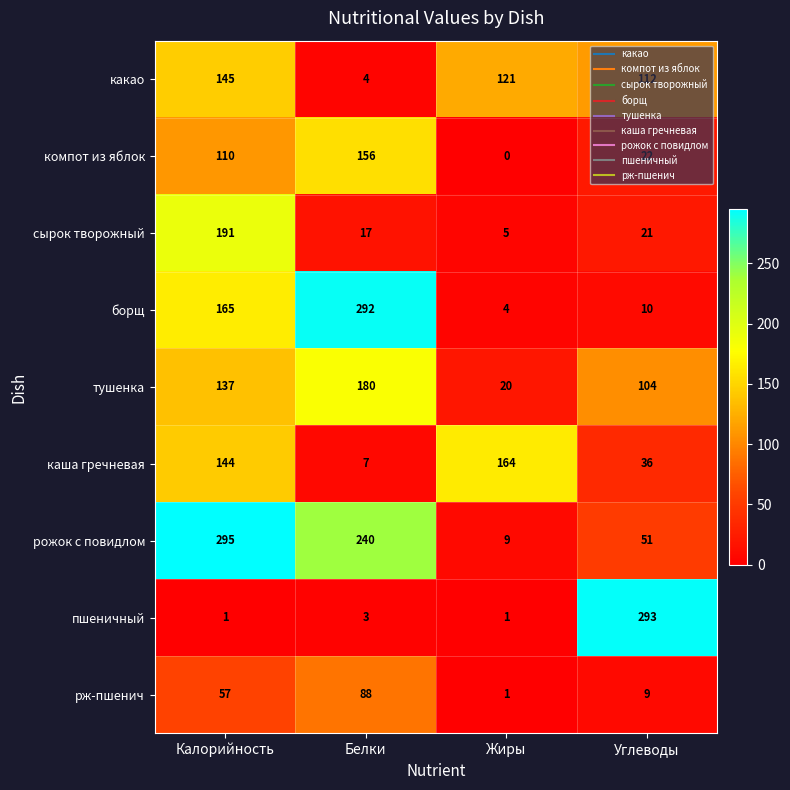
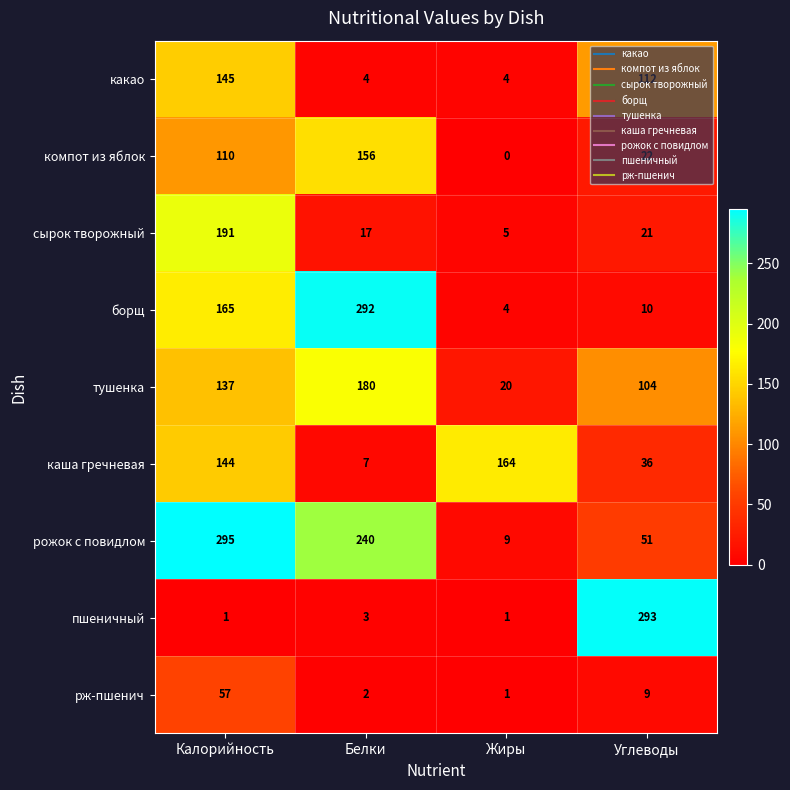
какао, Жиры: 121 -> 4
рж-пшенич, Белки: 88 -> 2
